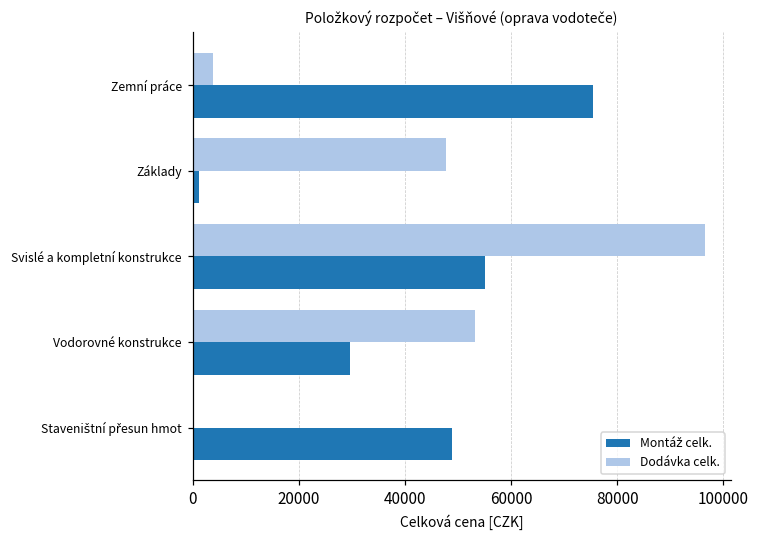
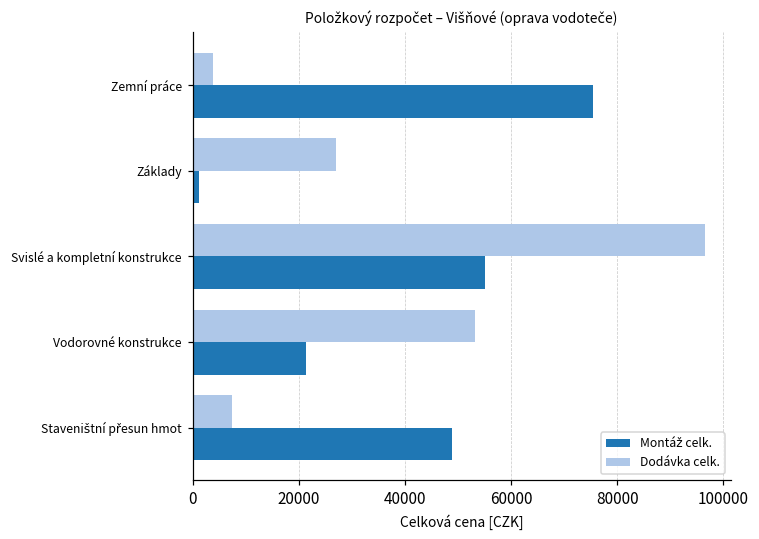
Dodávka celk., Základy: 48000 -> 27000
Montáž celk., Vodorovné konstrukce: 30000 -> 21000
Dodávka celk., Staveništní přesun hmot: 0 -> 7000
